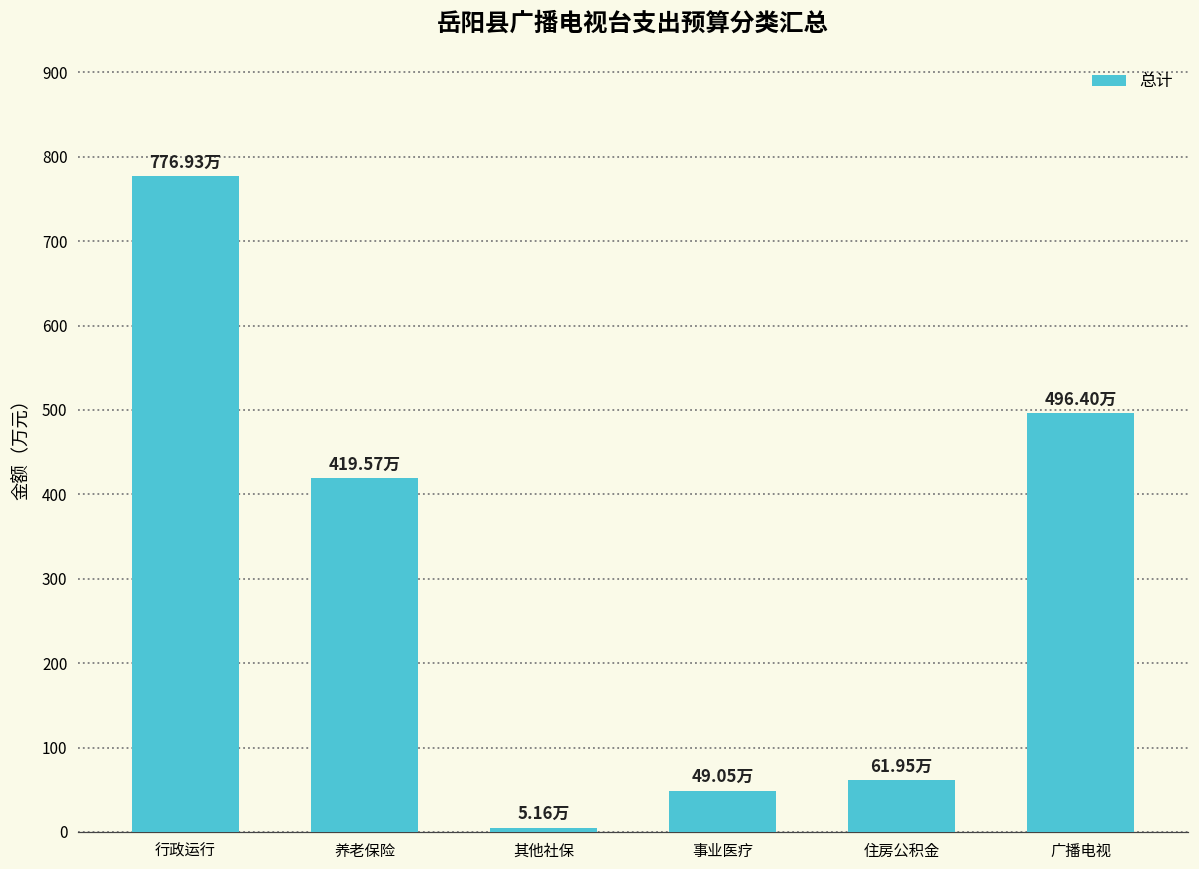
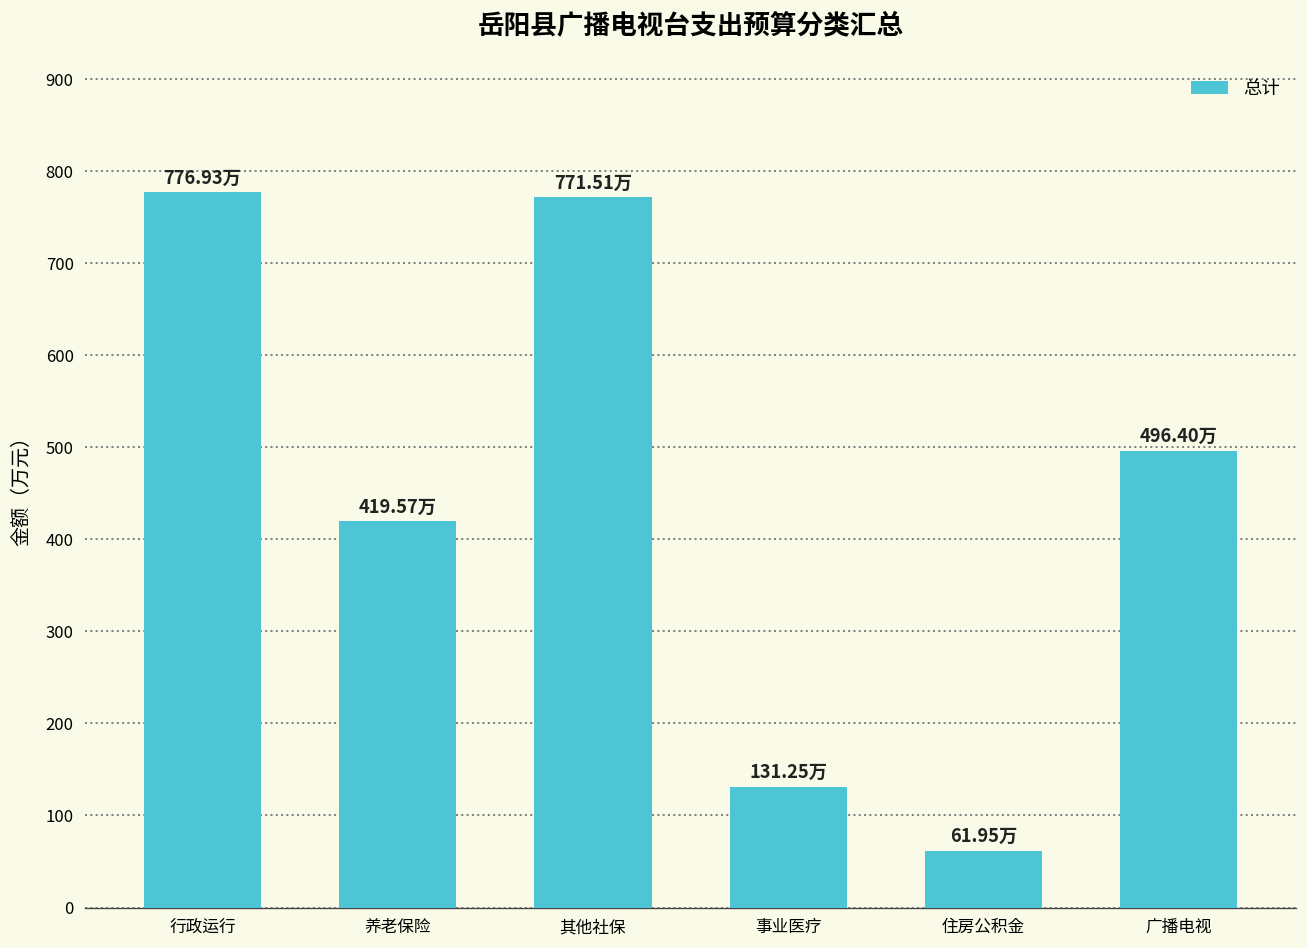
其他社保: 5.16万 -> 771.51万
事业医疗: 49.05万 -> 131.25万
